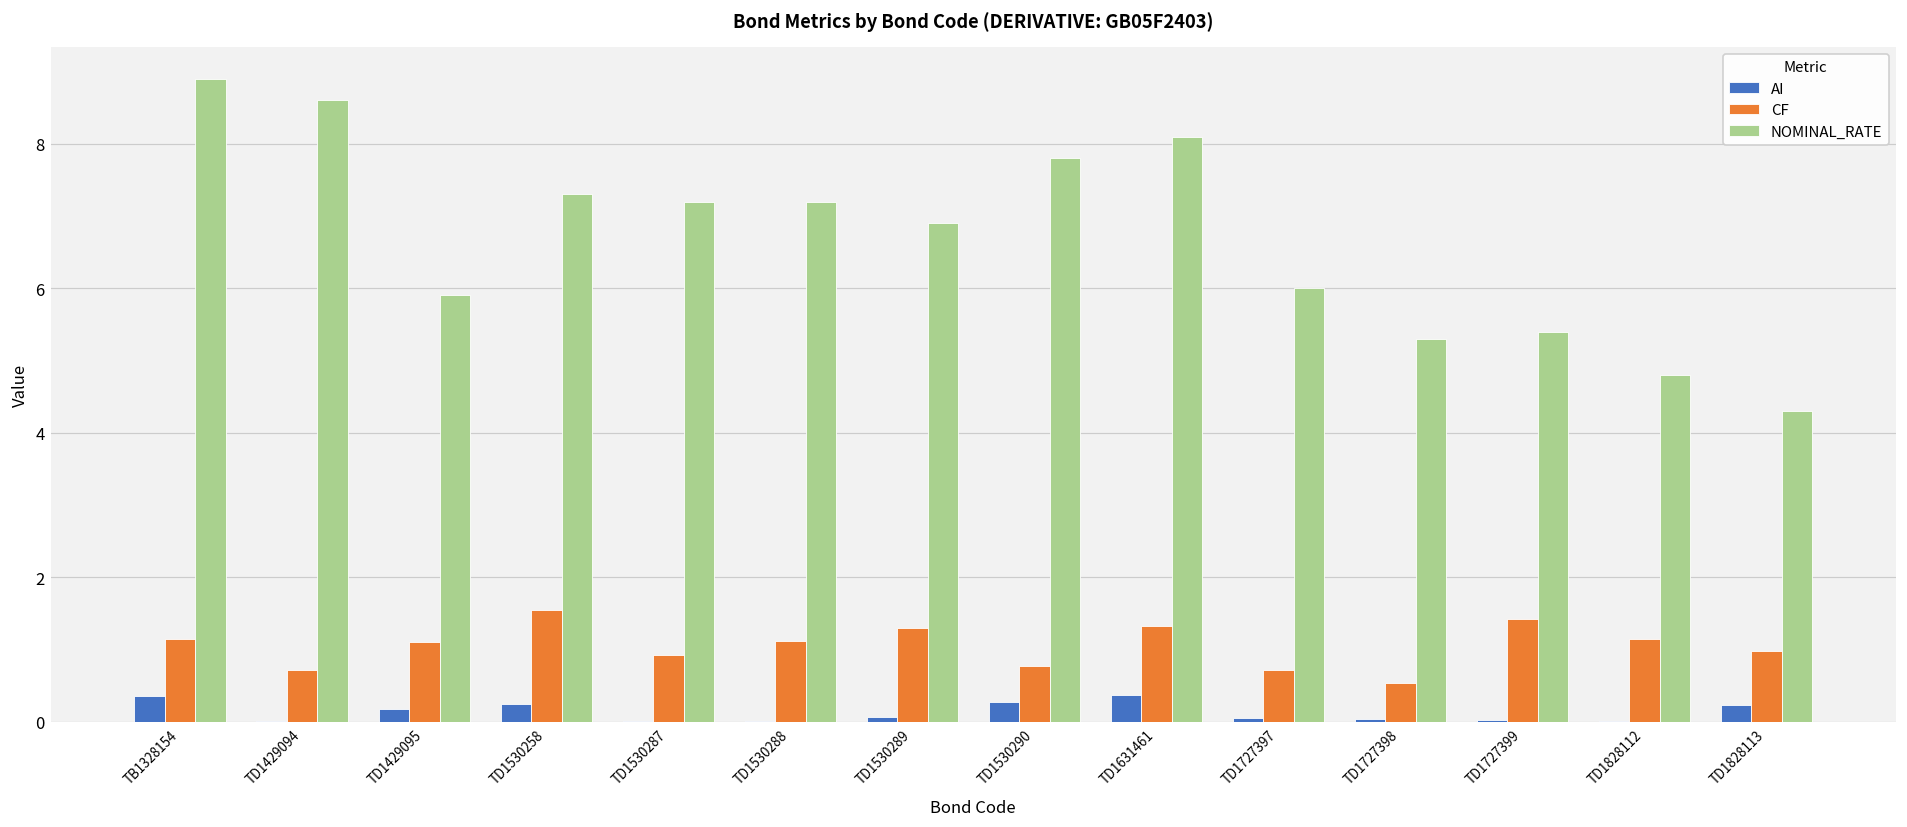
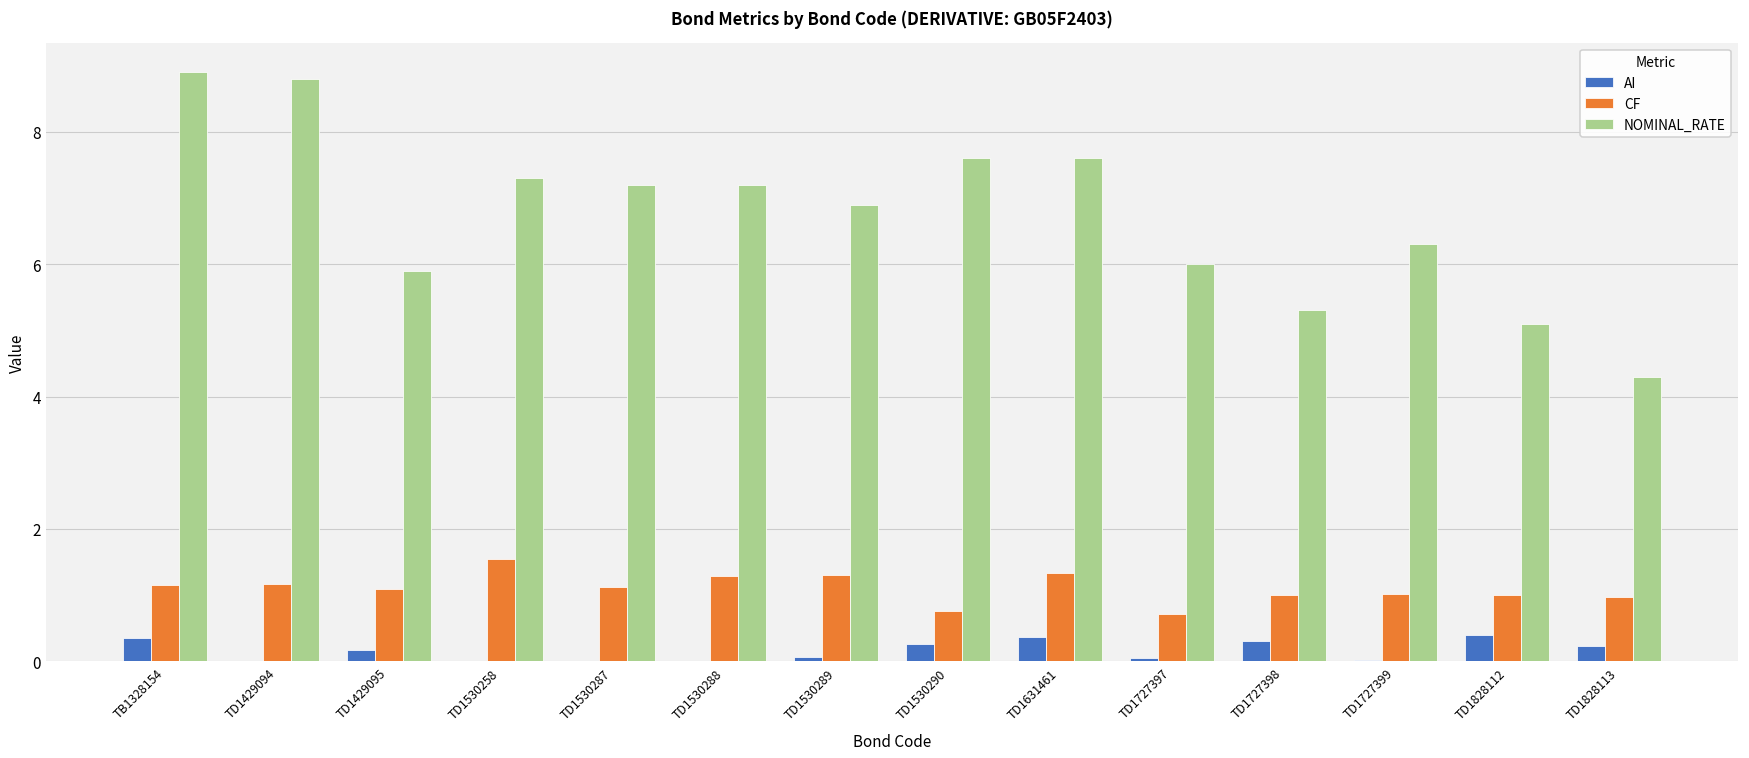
CF, TD1429094: 0.7 -> 1.2
NOMINAL_RATE, TD1429094: 8.6 -> 8.8
AI, TD1530258: 0.2 -> 0.0
CF, TD1530287: 0.9 -> 1.1
CF, TD1530288: 1.1 -> 1.3
NOMINAL_RATE, TD1530290: 7.8 -> 7.6
NOMINAL_RATE, TD1631461: 8.1 -> 7.6
AI, TD1727398: 0.0 -> 0.3
CF, TD1727398: 0.5 -> 1.0
CF, TD1727399: 1.4 -> 1.0
NOMINAL_RATE, TD1727399: 5.4 -> 6.3
AI, TD1828112: 0.0 -> 0.4
CF, TD1828112: 1.1 -> 1.0
NOMINAL_RATE, TD1828112: 4.8 -> 5.1
